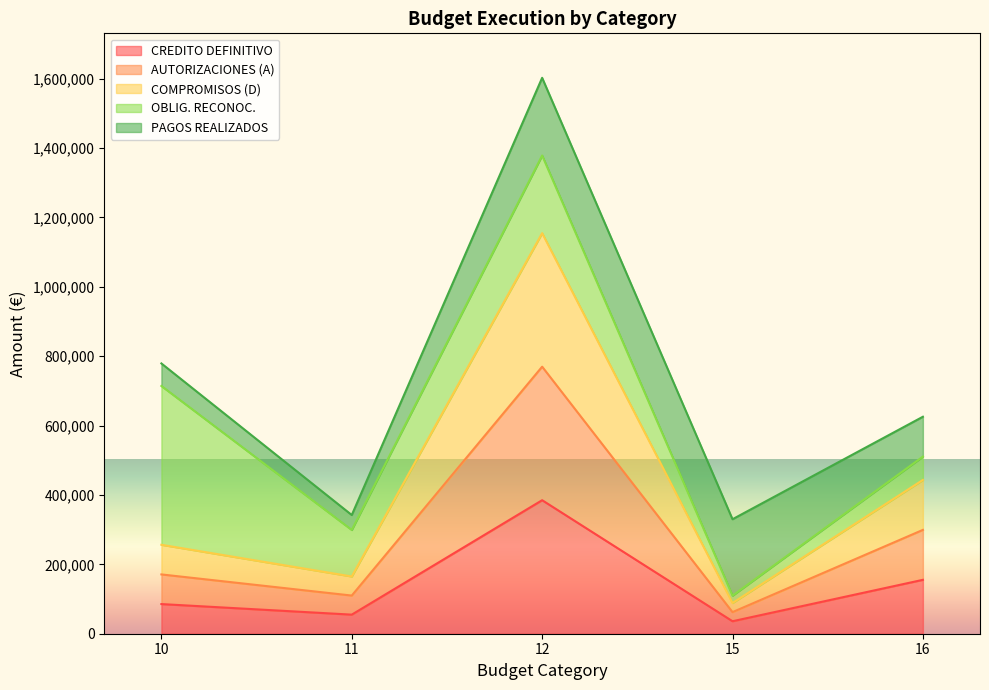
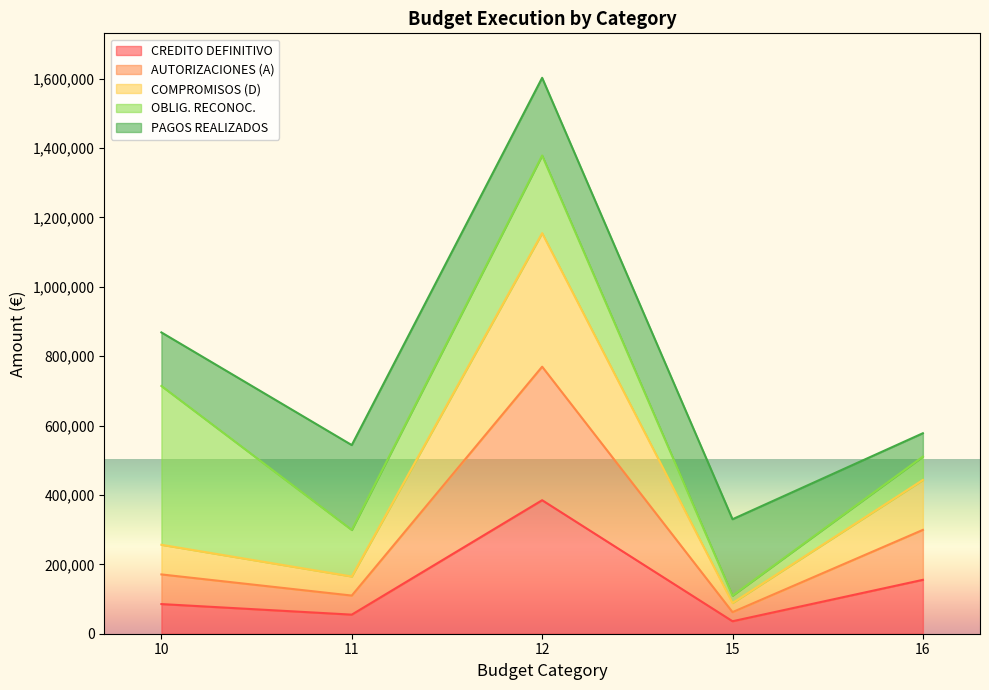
PAGOS REALIZADOS, 10: 60,000 -> 150,000
PAGOS REALIZADOS, 11: 40,000 -> 240,000
PAGOS REALIZADOS, 16: 110,000 -> 70,000
